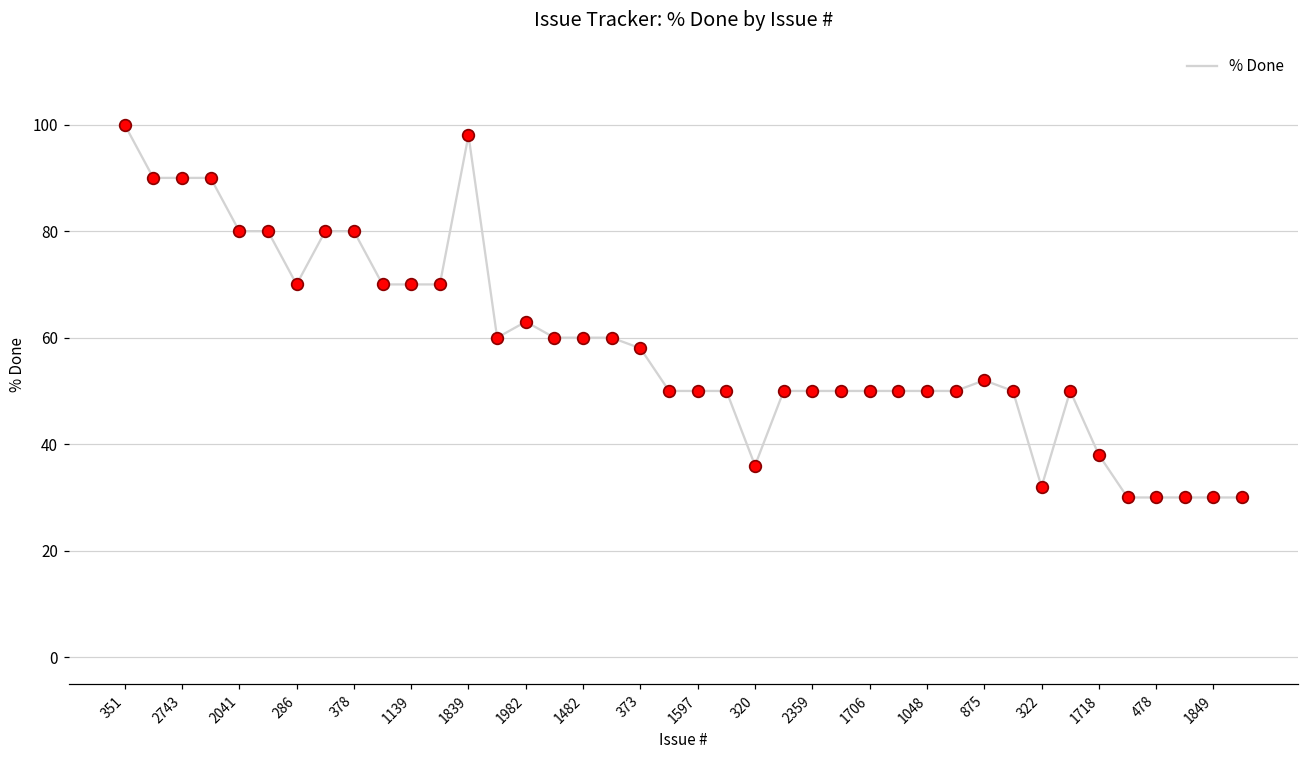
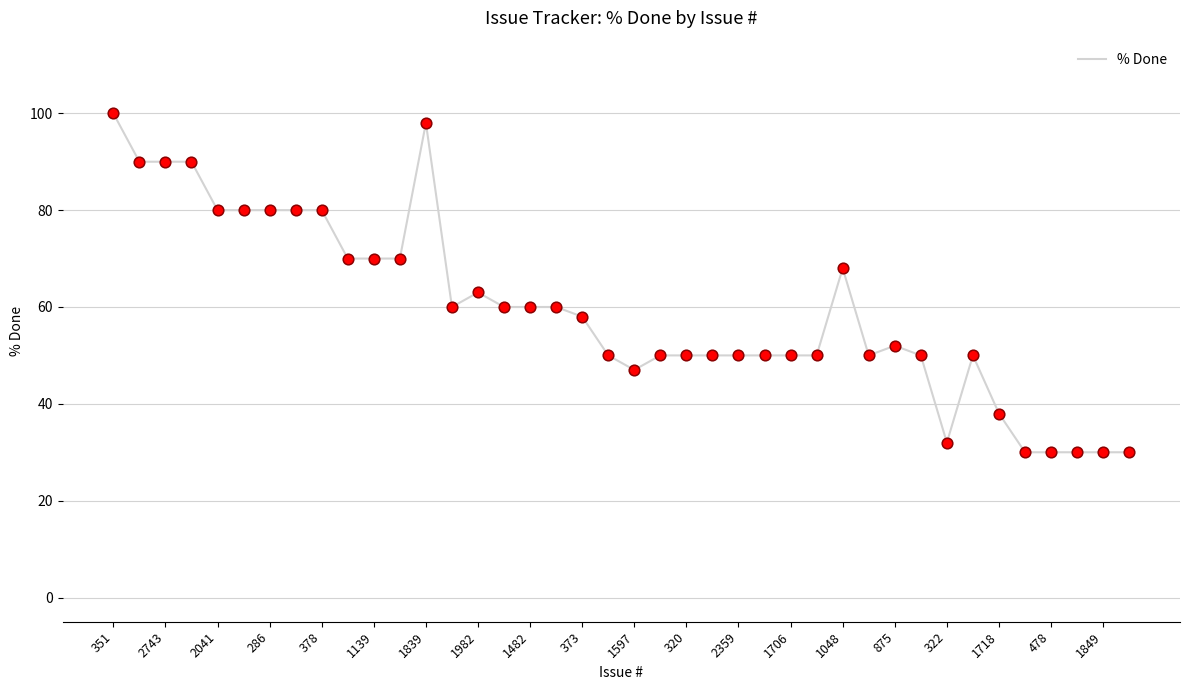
286: 70 -> 80
1597: 50 -> 47
320: 36 -> 50
1048: 50 -> 68
